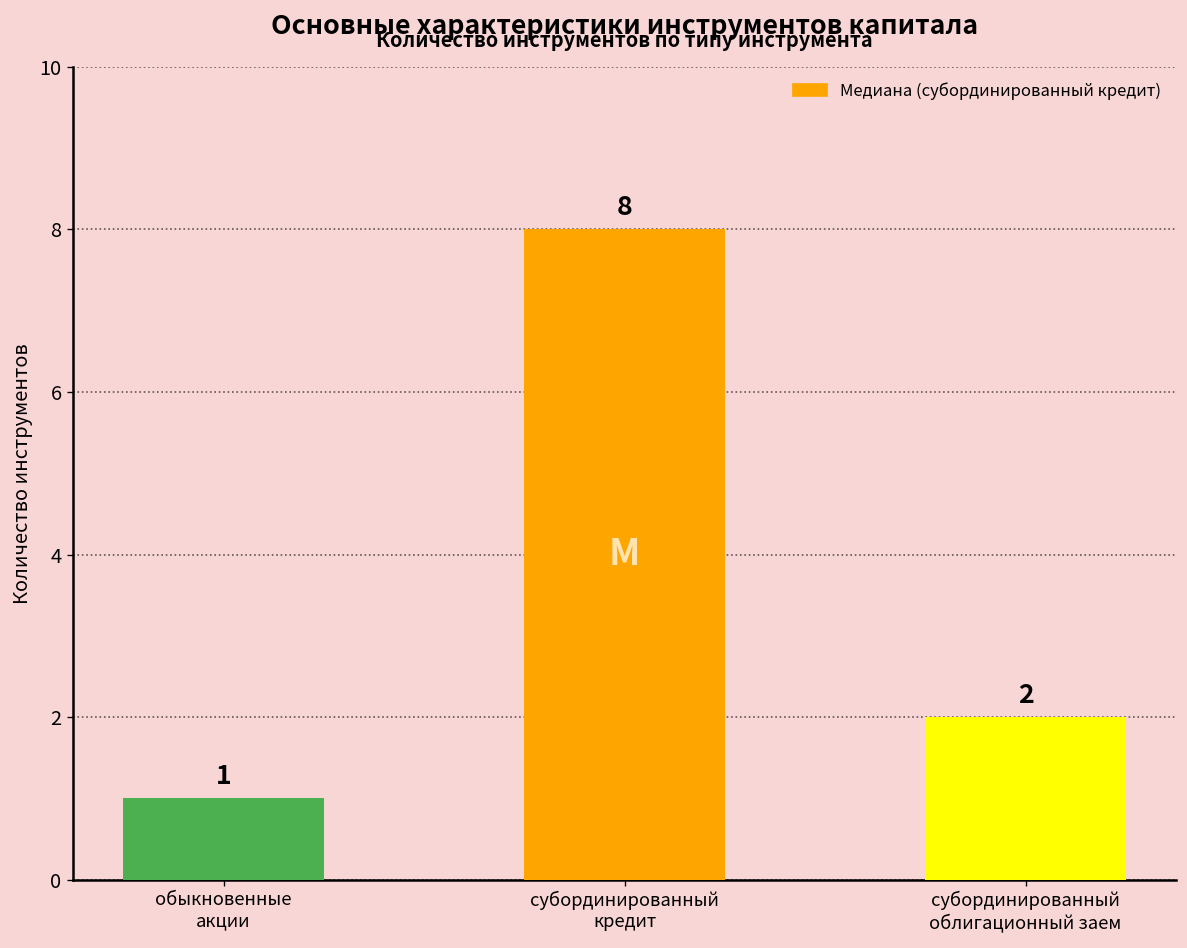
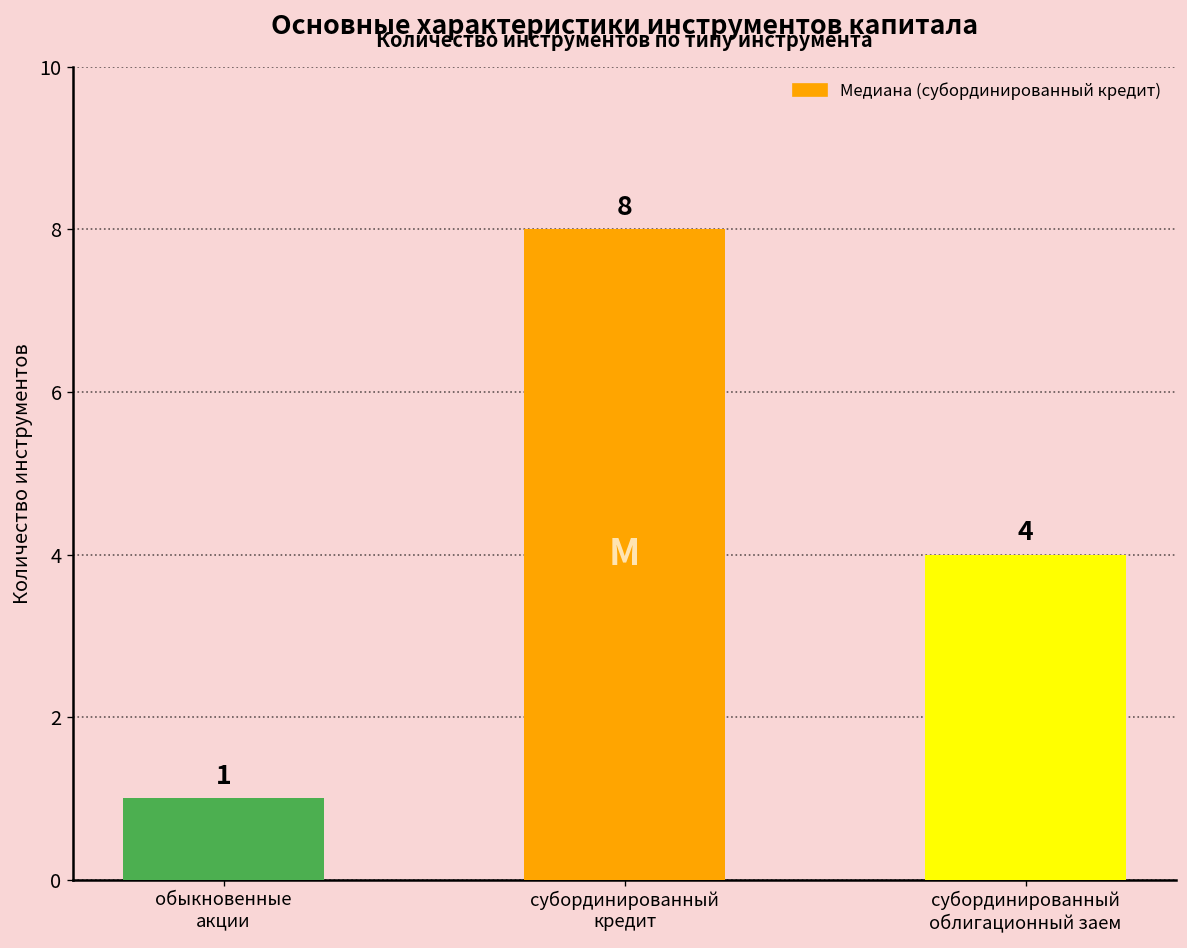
субординированный облигационный заем: 2 -> 4
